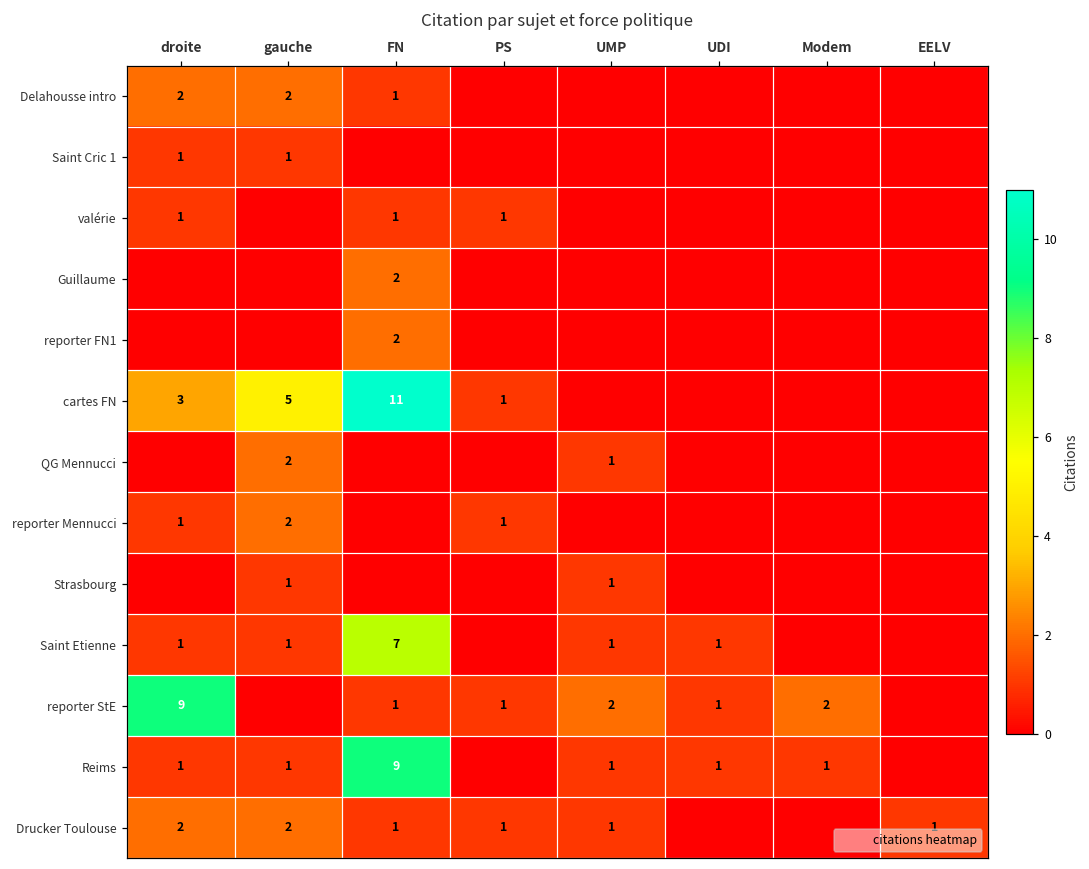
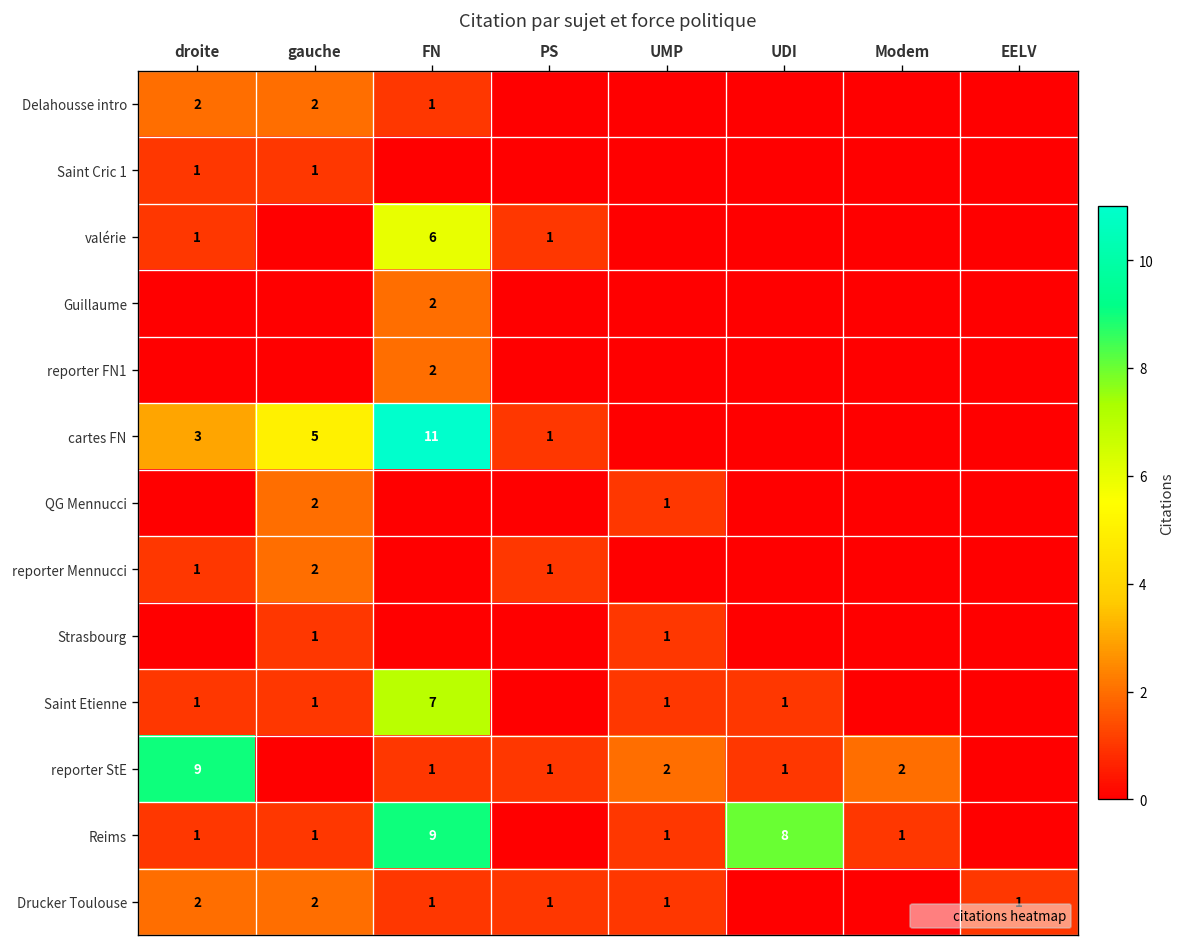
valérie, FN: 1 -> 6
Reims, UDI: 1 -> 8
